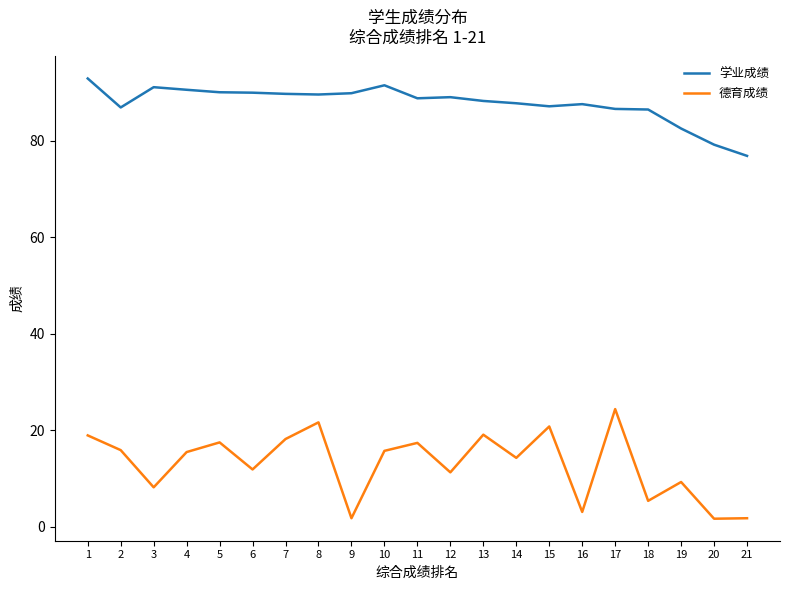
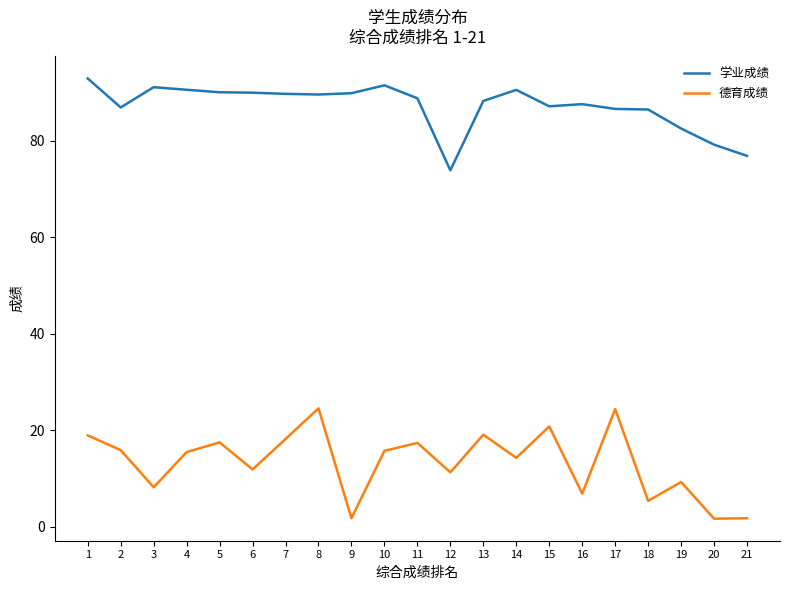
德育成绩, 8: 22 -> 25
学业成绩, 12: 89 -> 74
学业成绩, 14: 88 -> 90
德育成绩, 16: 3 -> 7
